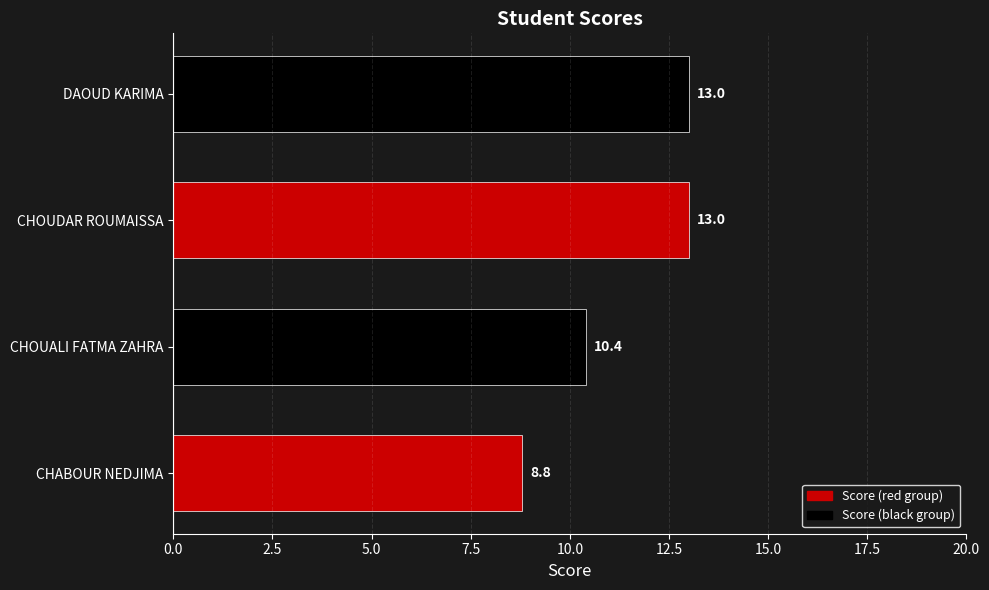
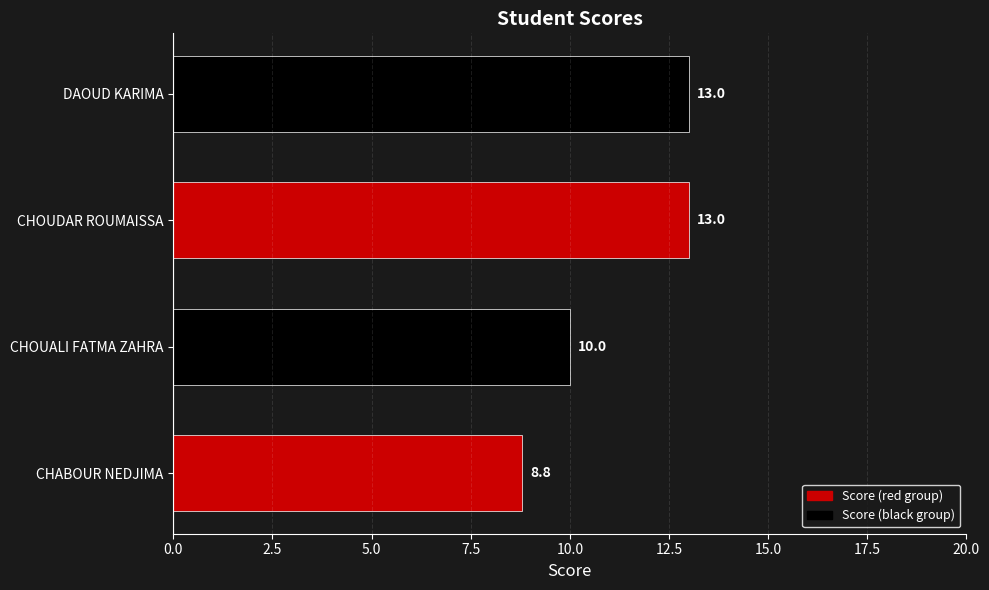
CHOUALI FATMA ZAHRA: 10.4 -> 10.0
